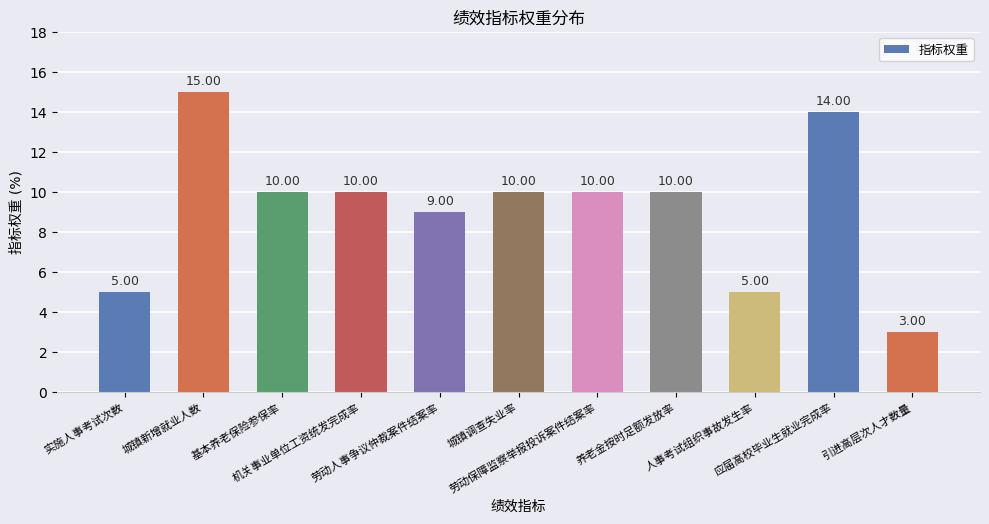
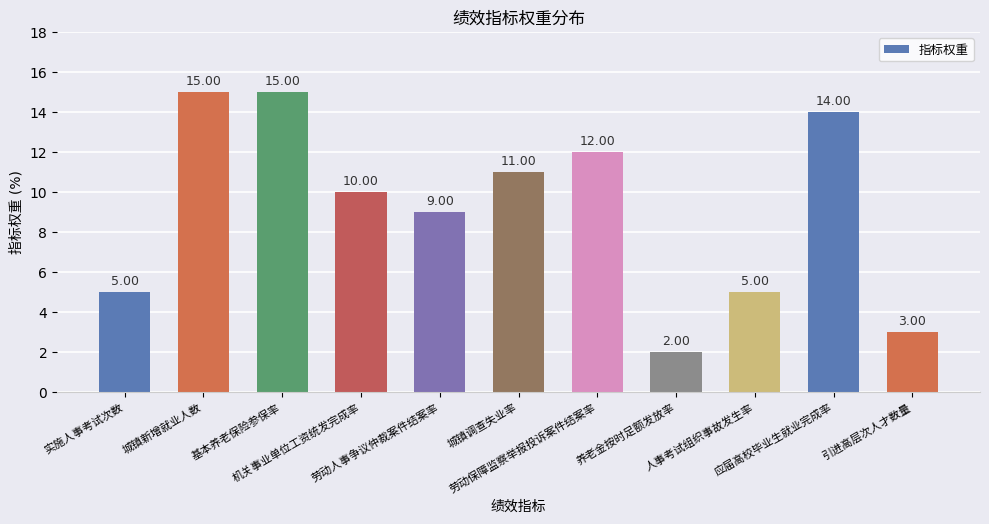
基本养老保险参保率: 10.00 -> 15.00
城镇调查失业率: 10.00 -> 11.00
劳动保障监察举报投诉案件结案率: 10.00 -> 12.00
养老金按时足额发放率: 10.00 -> 2.00
